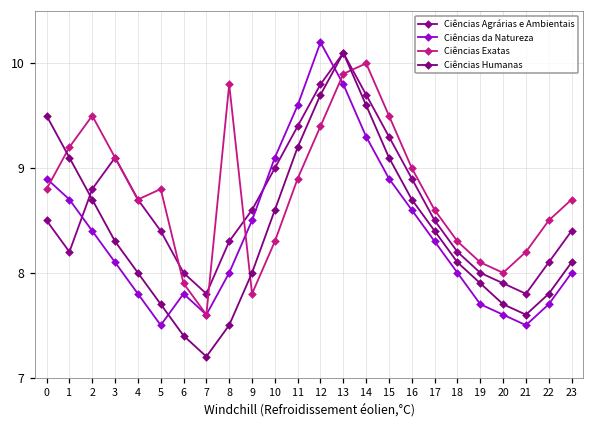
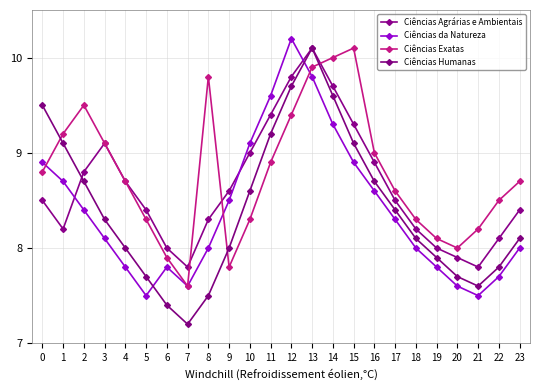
Ciências Exatas, 5: 8.8 -> 8.3
Ciências Exatas, 15: 9.5 -> 10.1
Ciências da Natureza, 19: 7.7 -> 7.8
